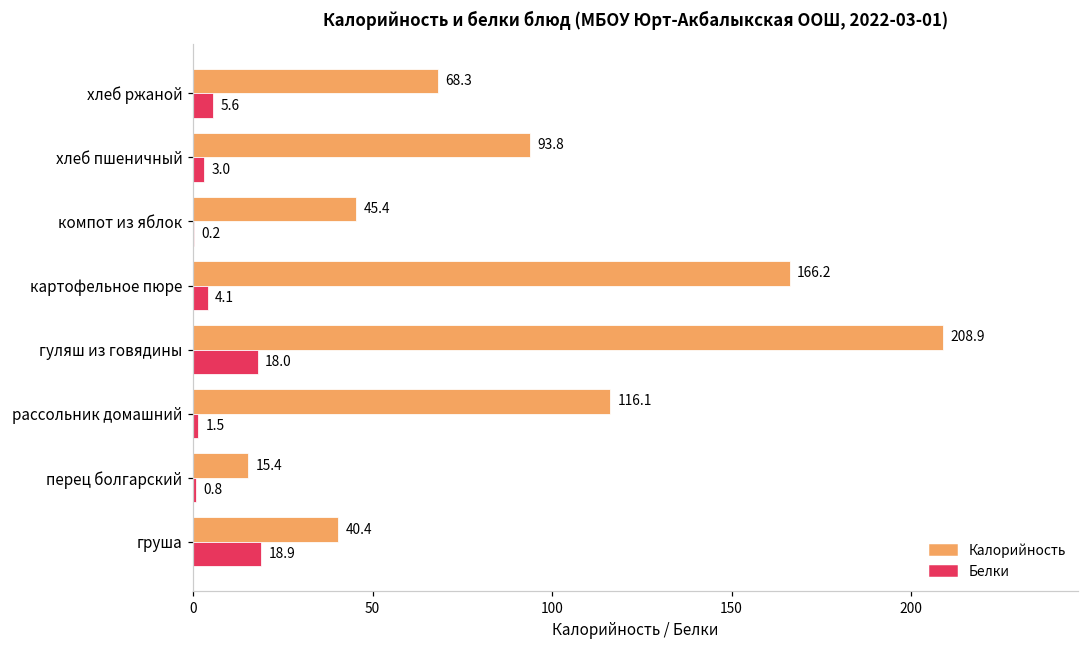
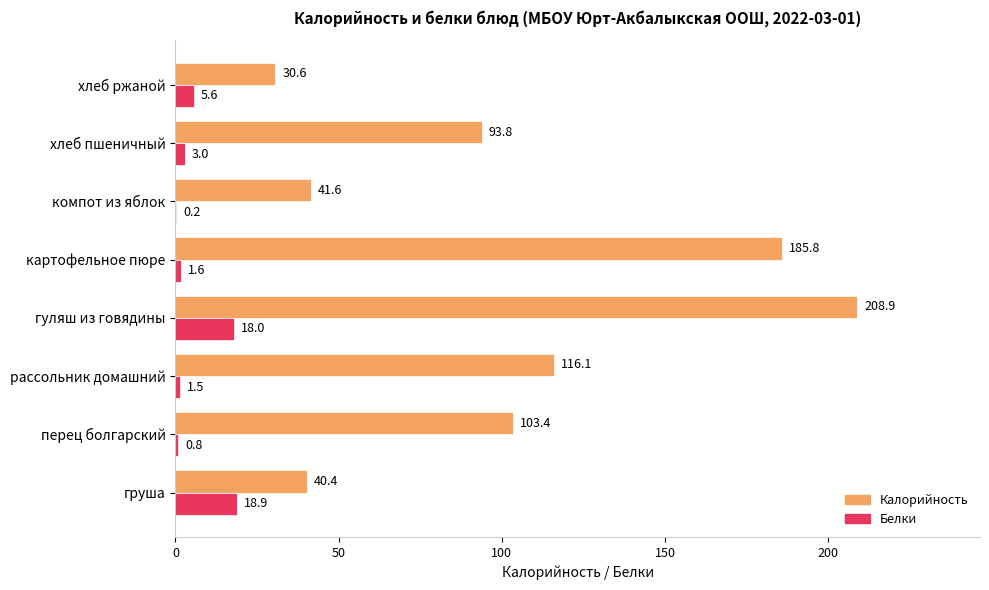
Калорийность, хлеб ржаной: 68.3 -> 30.6
Калорийность, компот из яблок: 45.4 -> 41.6
Калорийность, картофельное пюре: 166.2 -> 185.8
Белки, картофельное пюре: 4.1 -> 1.6
Калорийность, перец болгарский: 15.4 -> 103.4
